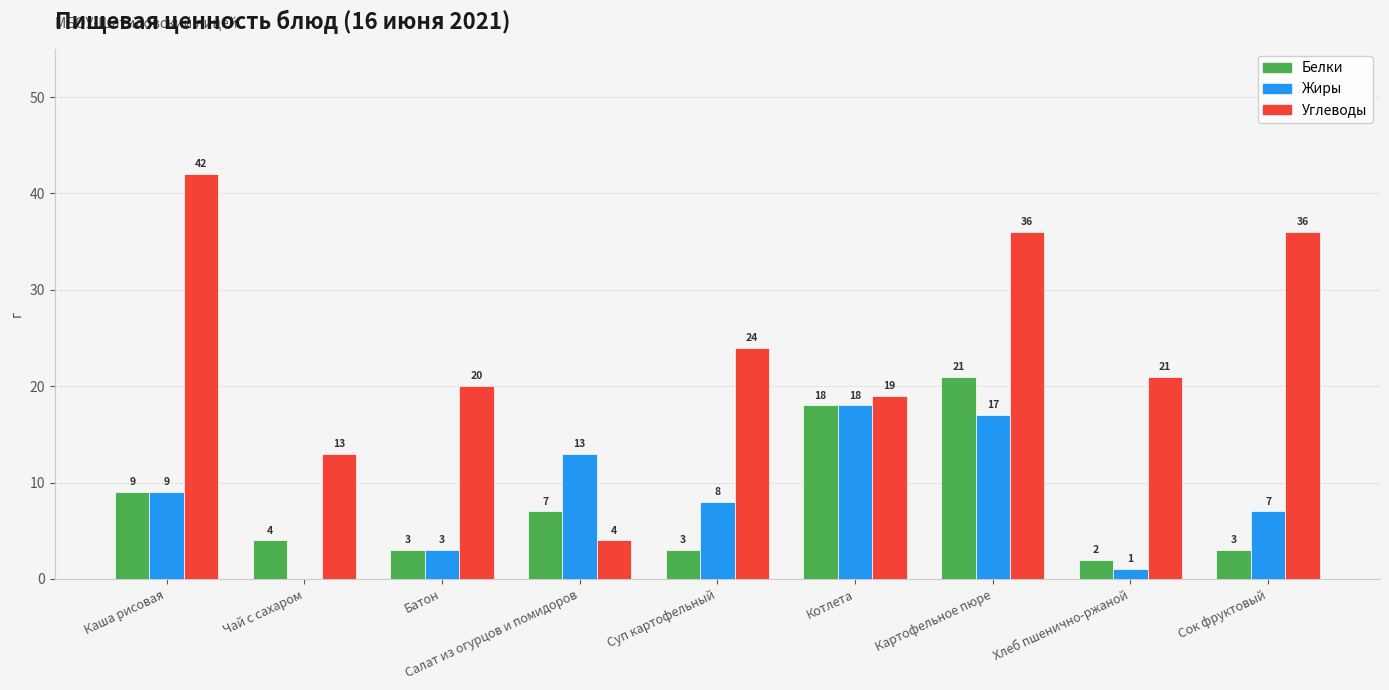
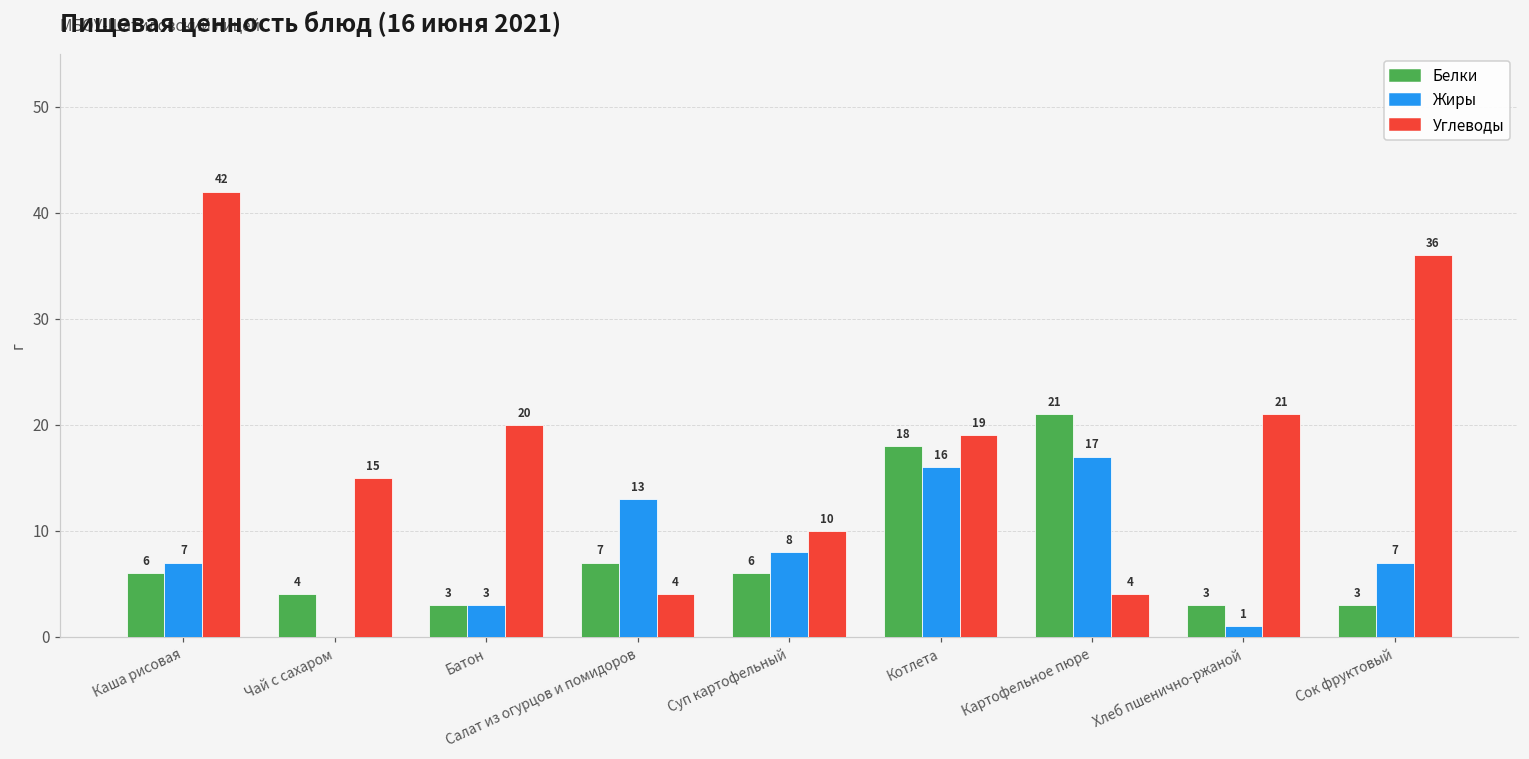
Белки, Каша рисовая: 9 -> 6
Жиры, Каша рисовая: 9 -> 7
Углеводы, Чай с сахаром: 13 -> 15
Белки, Суп картофельный: 3 -> 6
Углеводы, Суп картофельный: 24 -> 10
Жиры, Котлета: 18 -> 16
Углеводы, Картофельное пюре: 36 -> 4
Белки, Хлеб пшенично-ржаной: 2 -> 3
